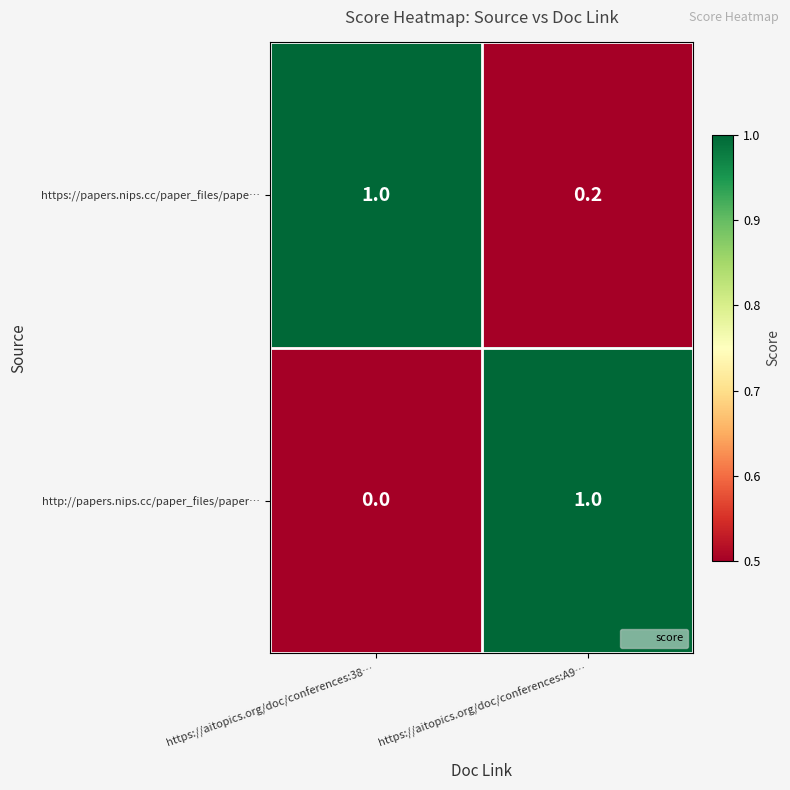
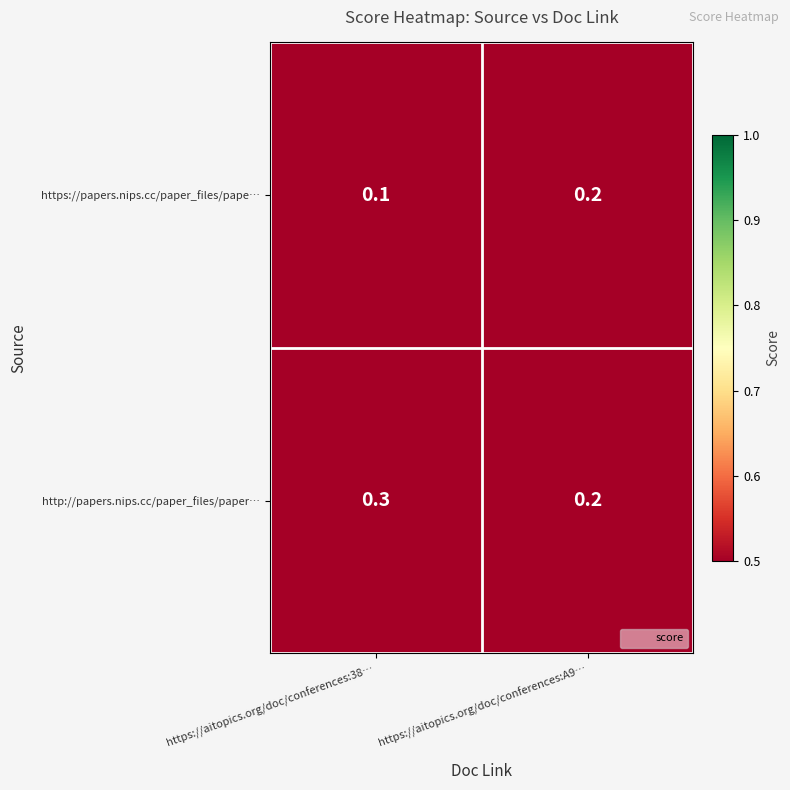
https://papers.nips.cc/paper_files/pape…, https://aitopics.org/doc/conferences:38…: 1.0 -> 0.1
http://papers.nips.cc/paper_files/paper…, https://aitopics.org/doc/conferences:38…: 0.0 -> 0.3
http://papers.nips.cc/paper_files/paper…, https://aitopics.org/doc/conferences:A9…: 1.0 -> 0.2
